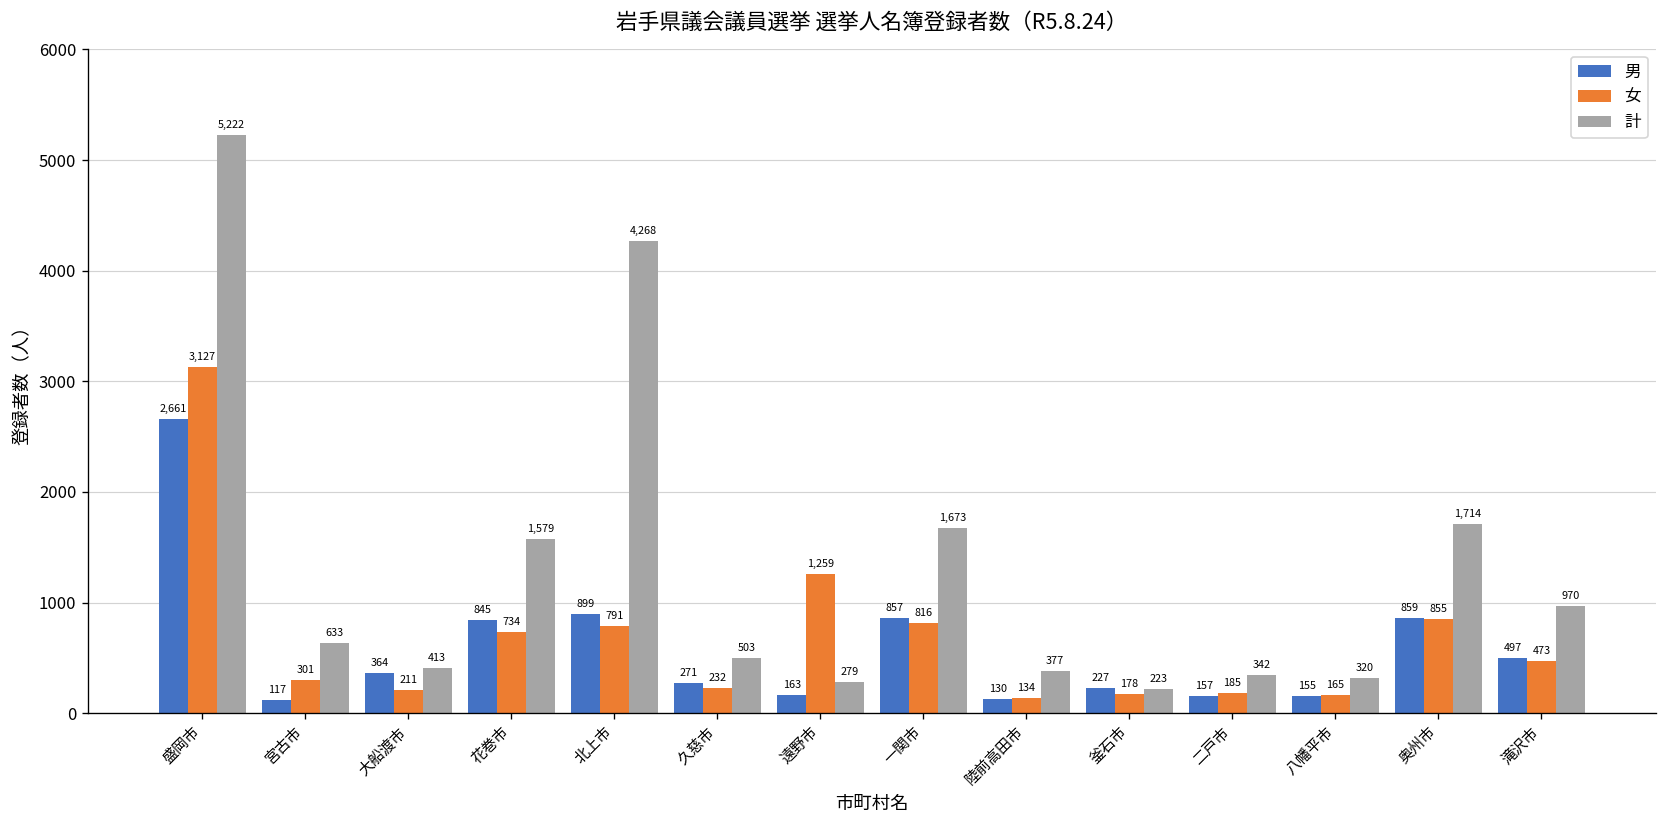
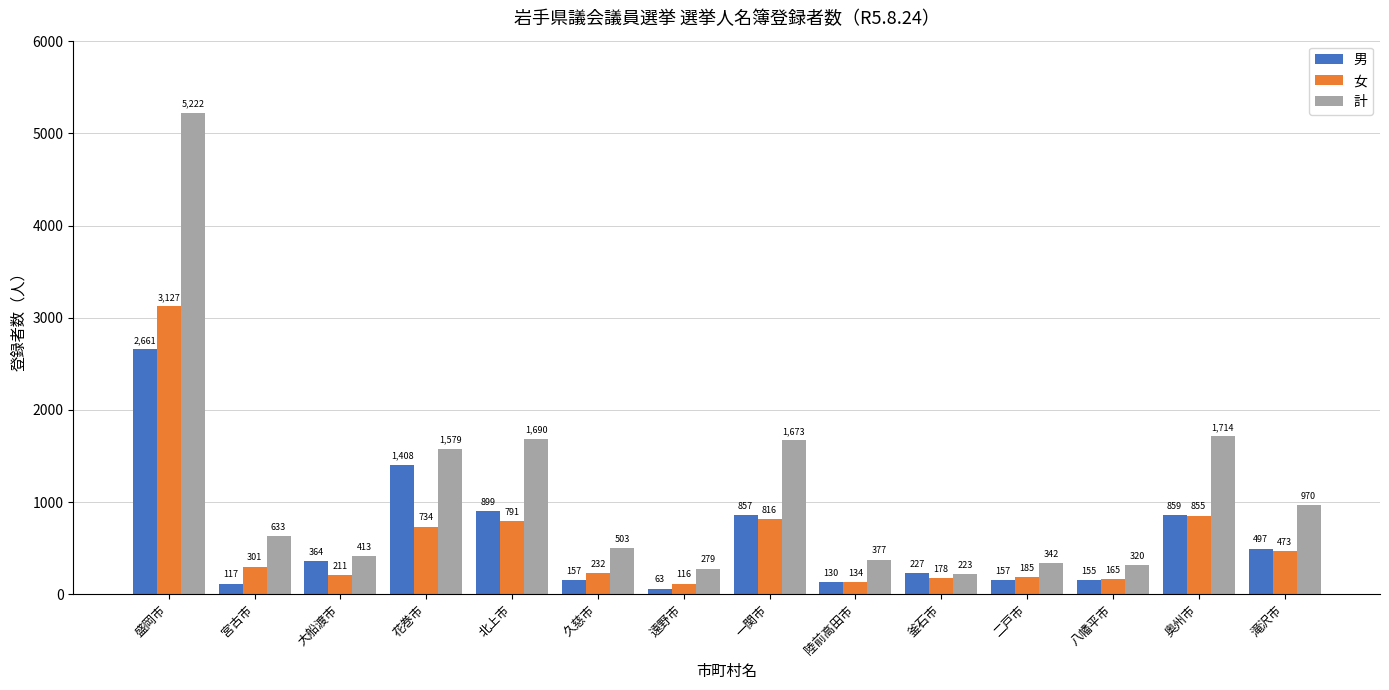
男, 花巻市: 845 -> 1,408
計, 北上市: 4,268 -> 1,690
男, 久慈市: 271 -> 157
男, 遠野市: 163 -> 63
女, 遠野市: 1,259 -> 116
